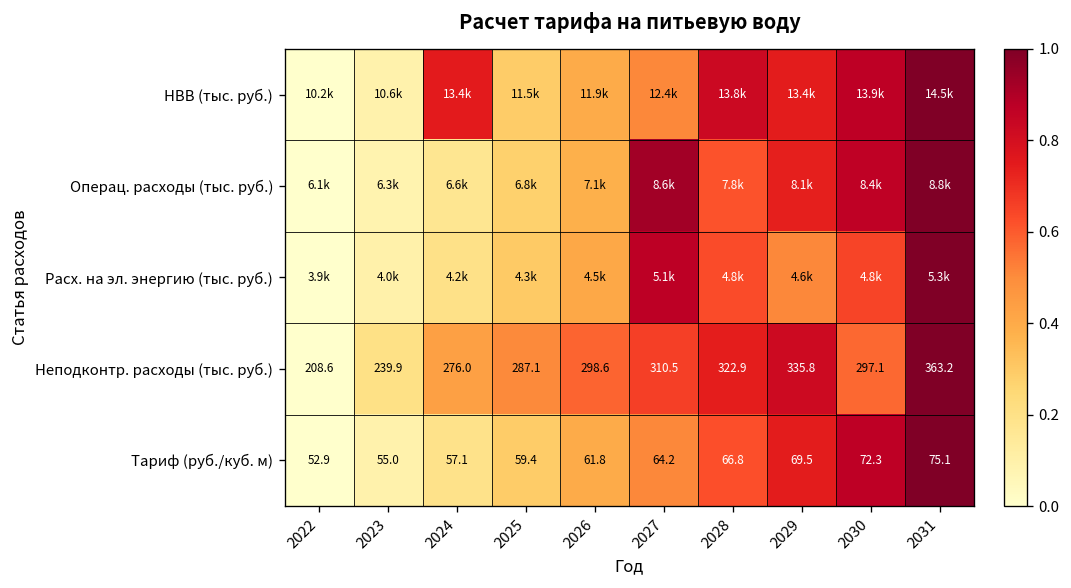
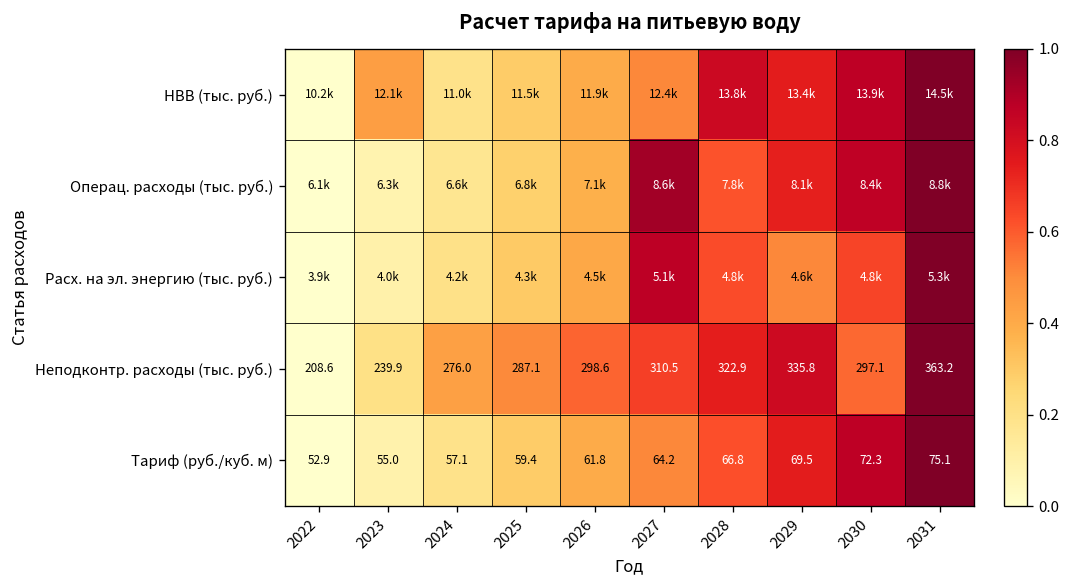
НВВ (тыс. руб.), 2023: 10.6k -> 12.1k
НВВ (тыс. руб.), 2024: 13.4k -> 11.0k
